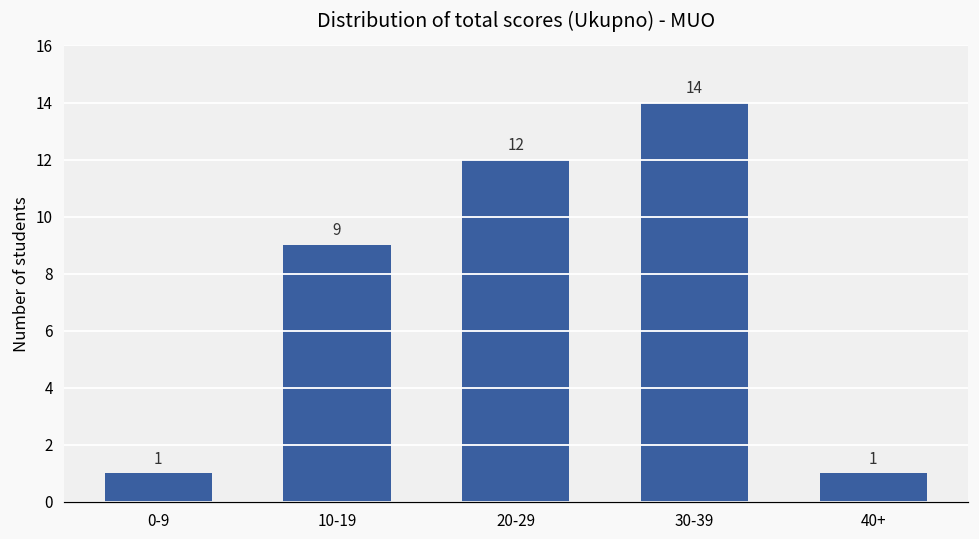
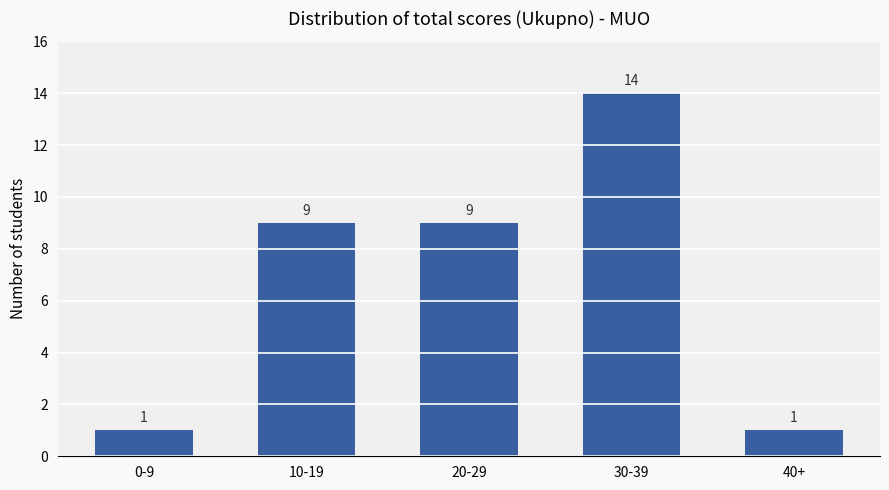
20-29: 12 -> 9
